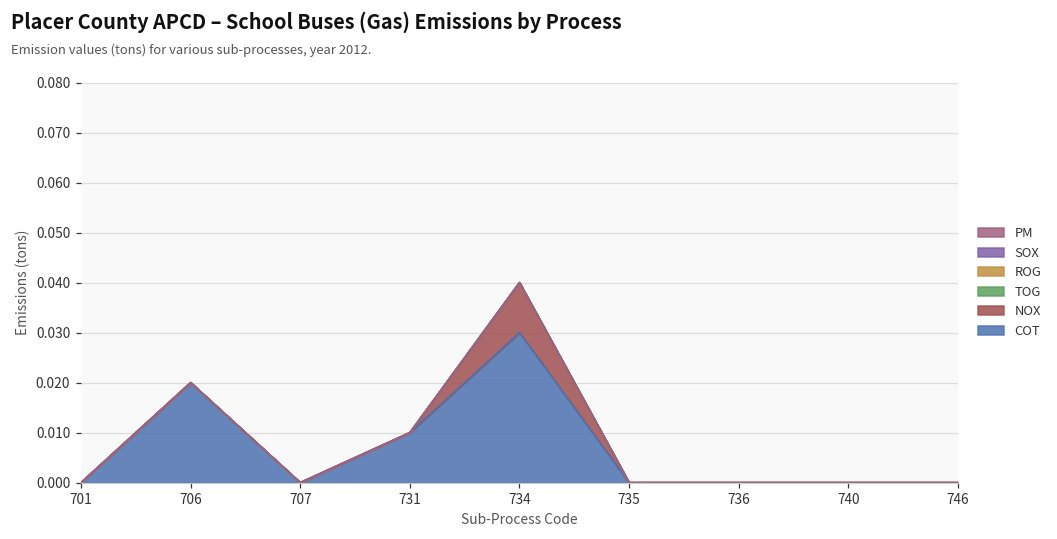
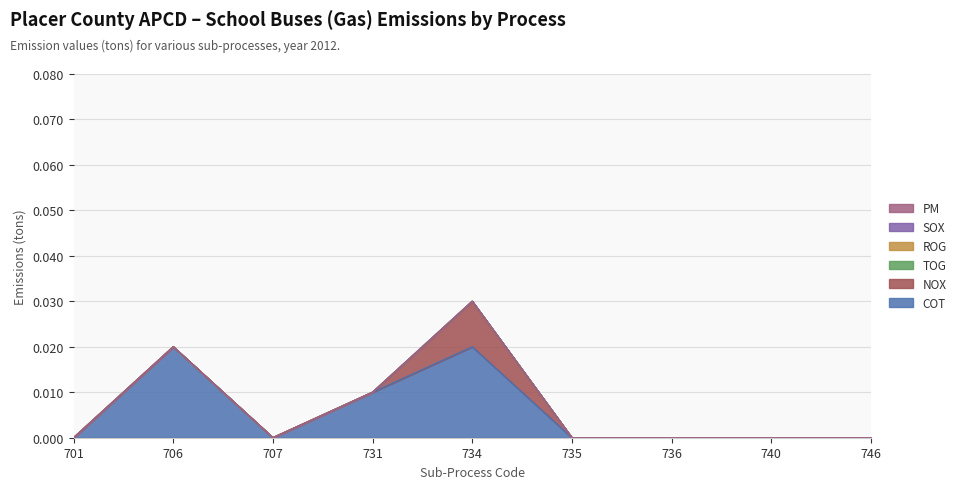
COT, 734: 0.03 -> 0.02
